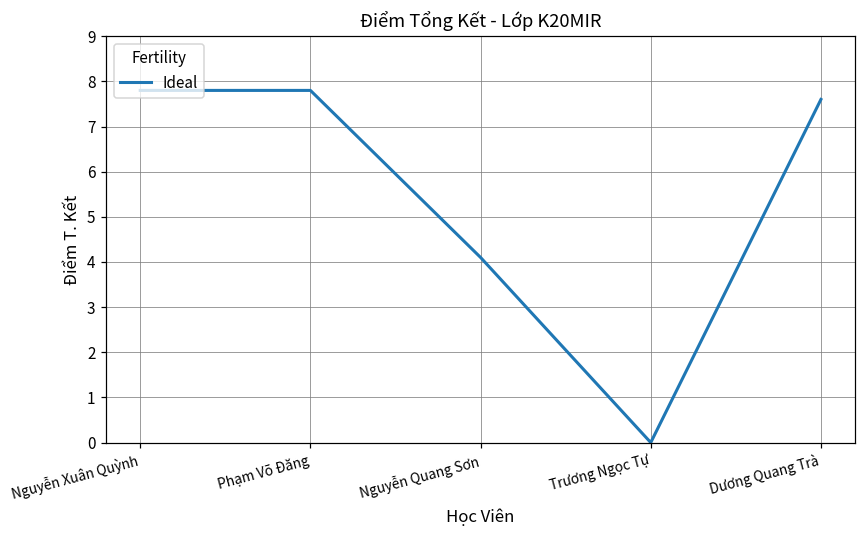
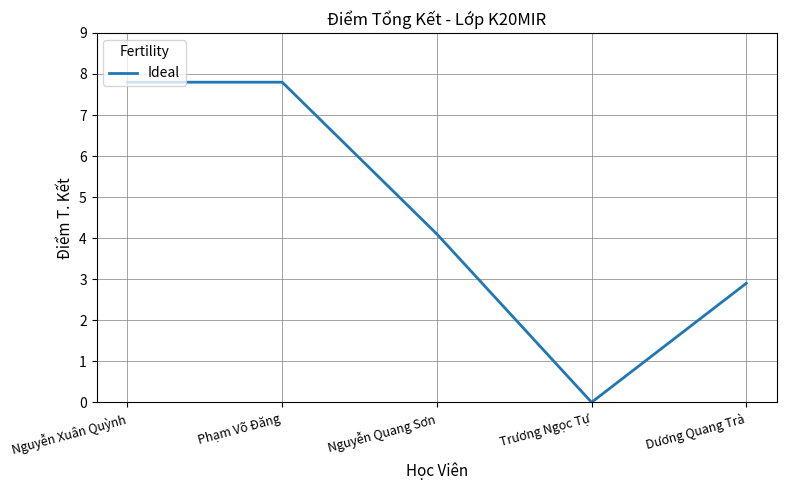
Dương Quang Trà: 7.6 -> 2.9
